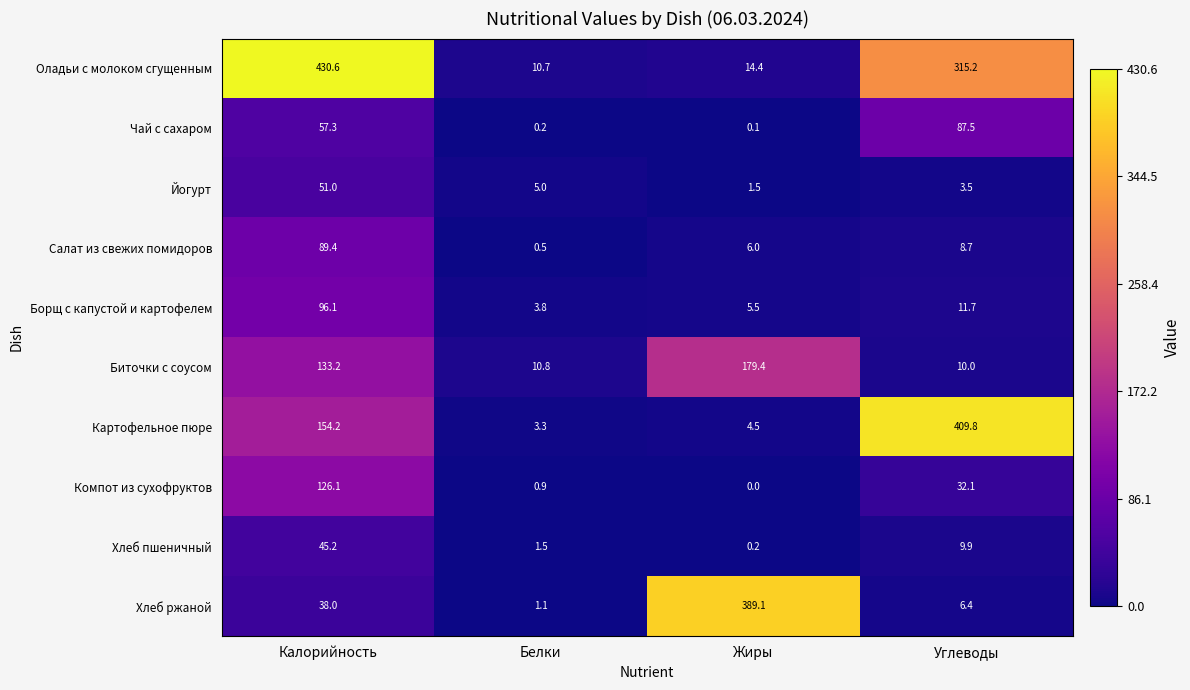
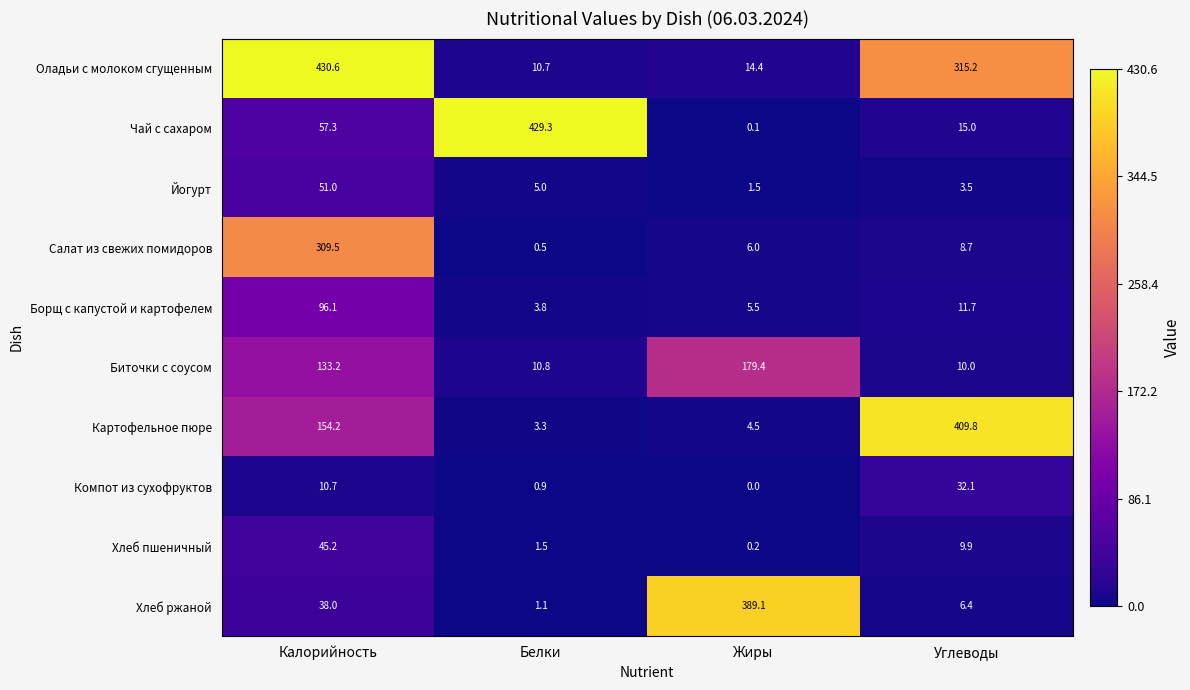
Чай с сахаром, Белки: 0.2 -> 429.3
Чай с сахаром, Углеводы: 87.5 -> 15.0
Салат из свежих помидоров, Калорийность: 89.4 -> 309.5
Компот из сухофруктов, Калорийность: 126.1 -> 10.7
